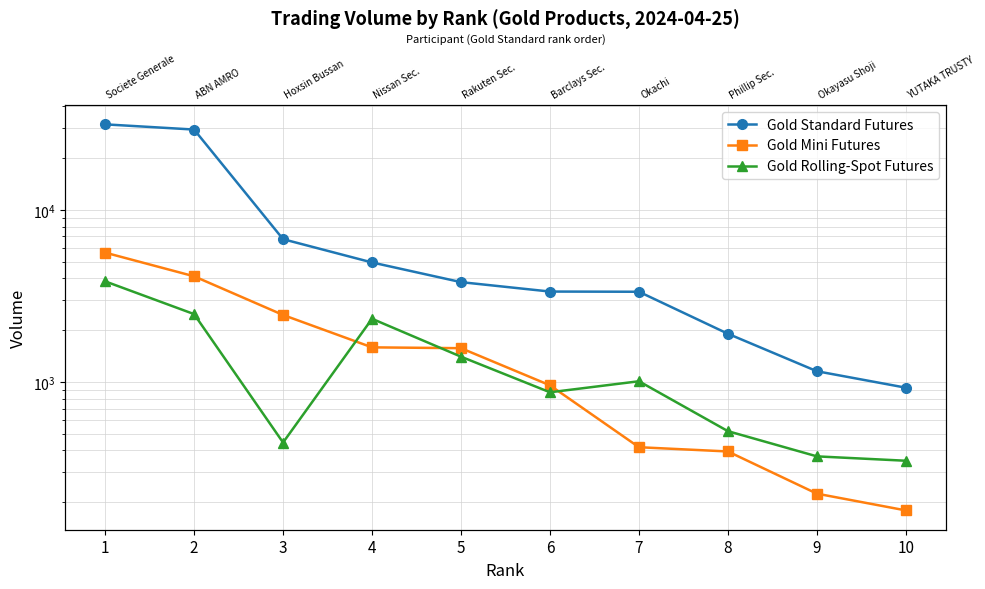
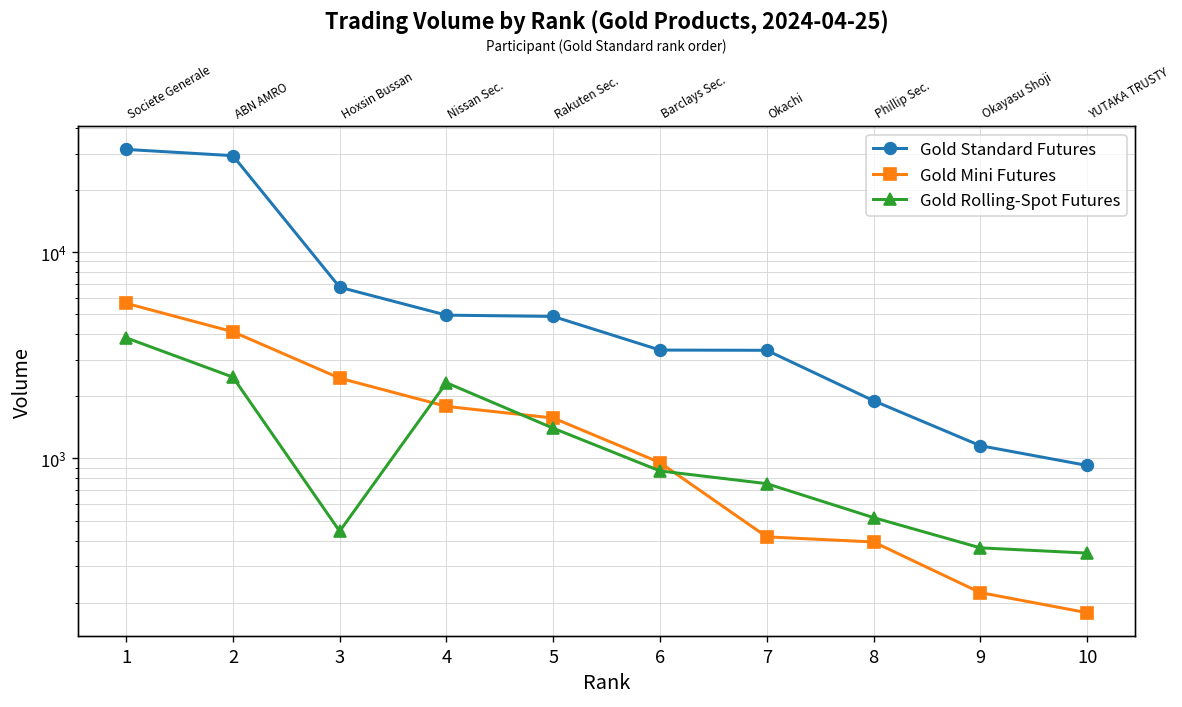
Gold Mini Futures, 4: 1600 -> 1800
Gold Standard Futures, 5: 3800 -> 4900
Gold Rolling-Spot Futures, 7: 1000 -> 800
